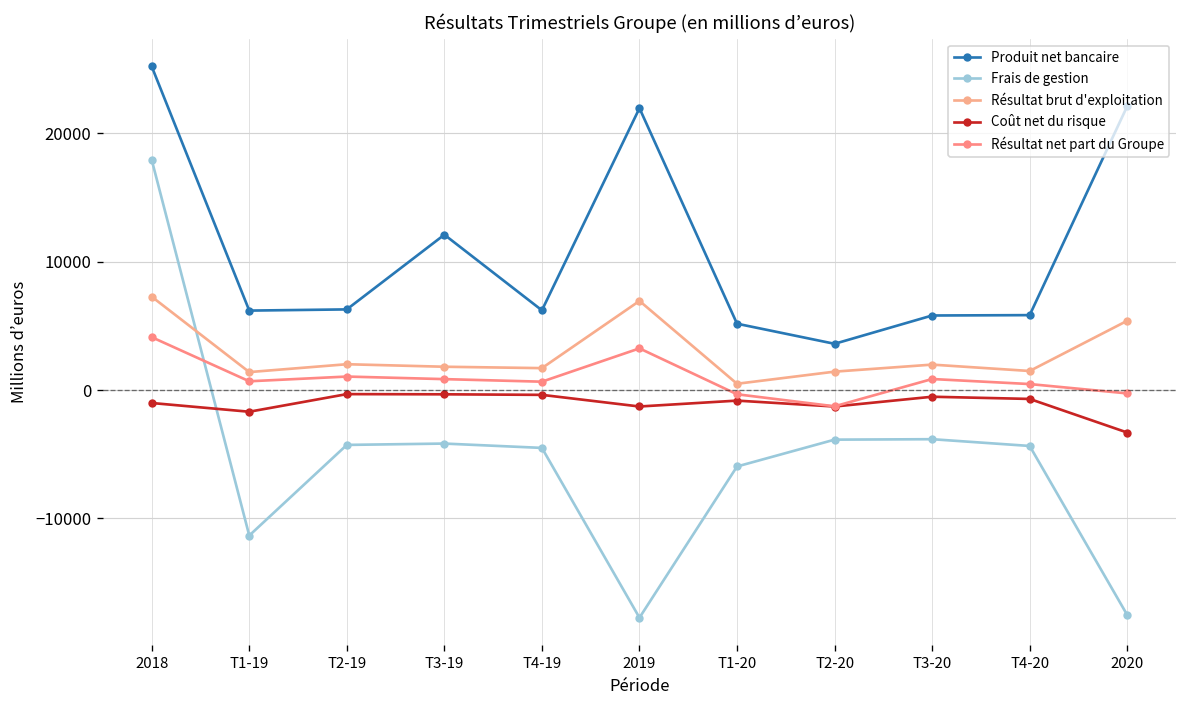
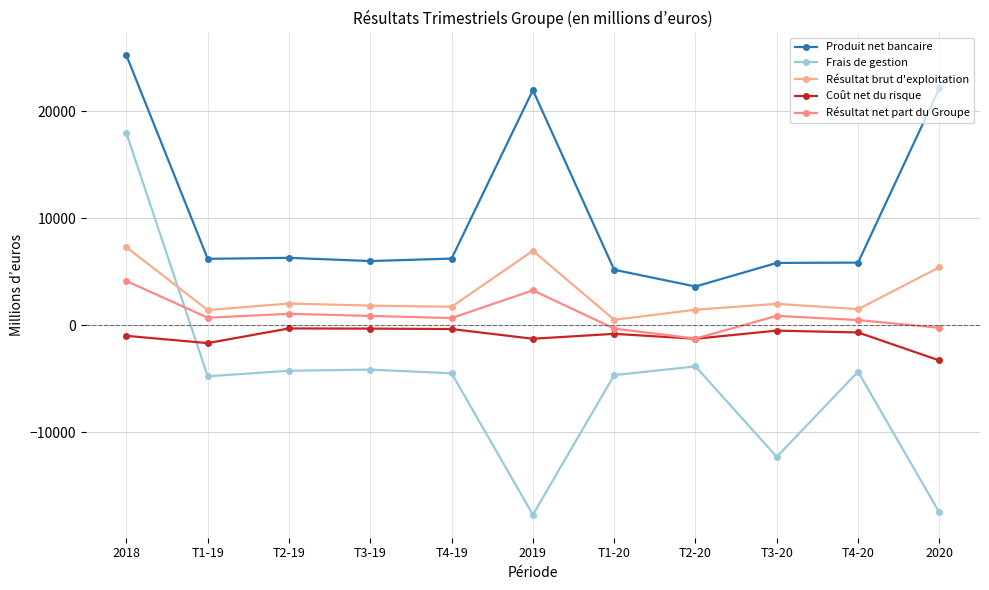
Frais de gestion, T1-19: -11300 -> -4800
Produit net bancaire, T3-19: 12100 -> 6000
Frais de gestion, T1-20: -6000 -> -4700
Frais de gestion, T3-20: -3800 -> -12300
